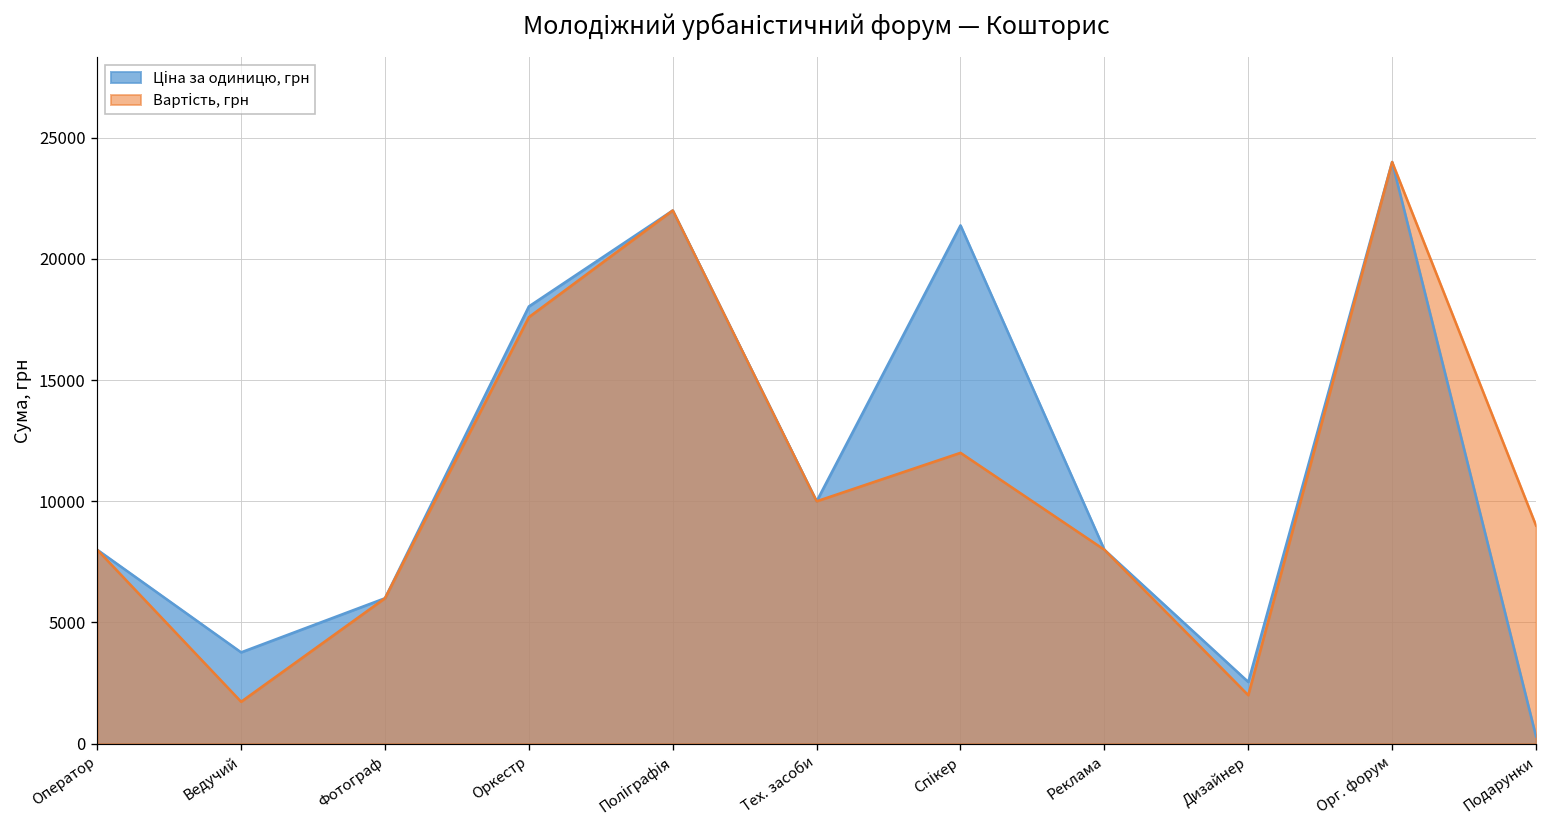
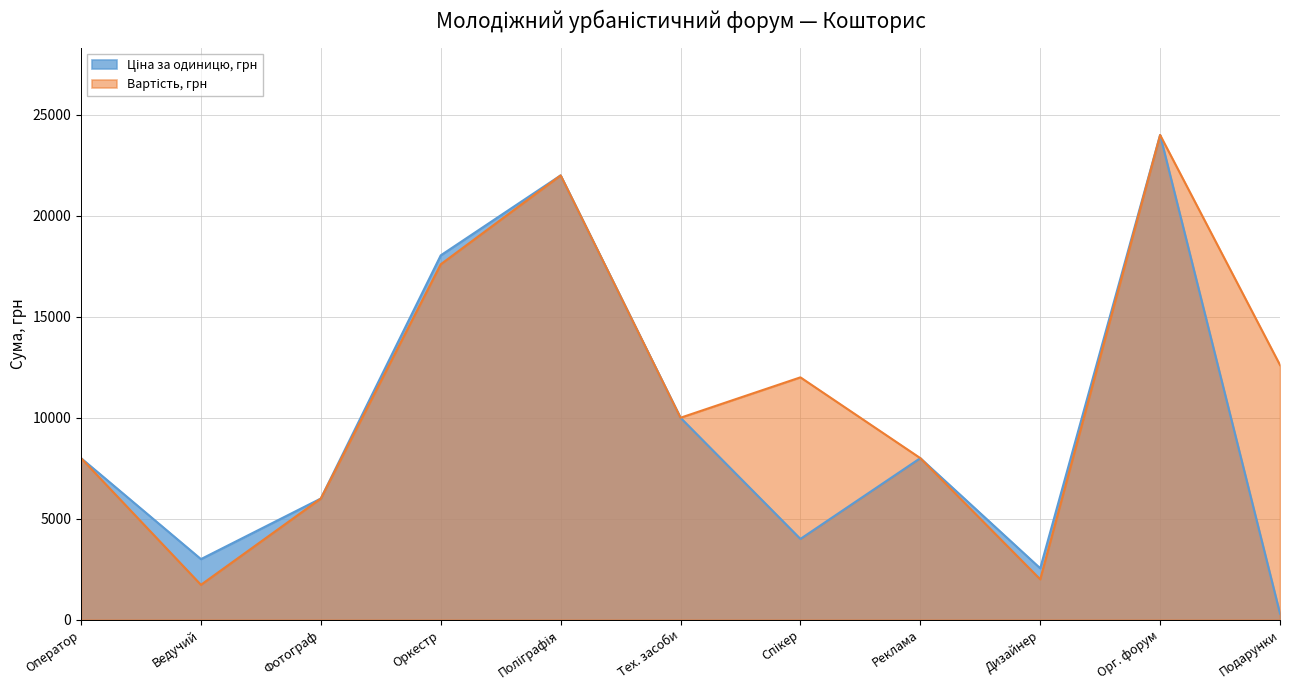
Ціна за одиницю, грн, Ведучий: 3800 -> 3000
Ціна за одиницю, грн, Спікер: 21400 -> 4000
Вартість, грн, Подарунки: 9000 -> 12600
